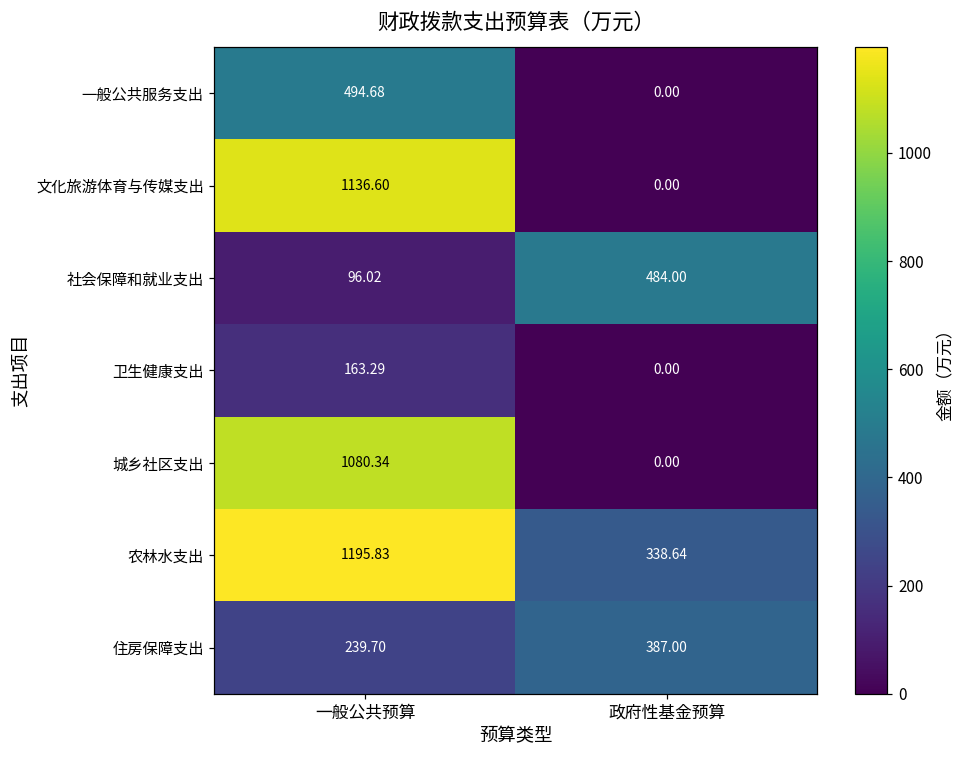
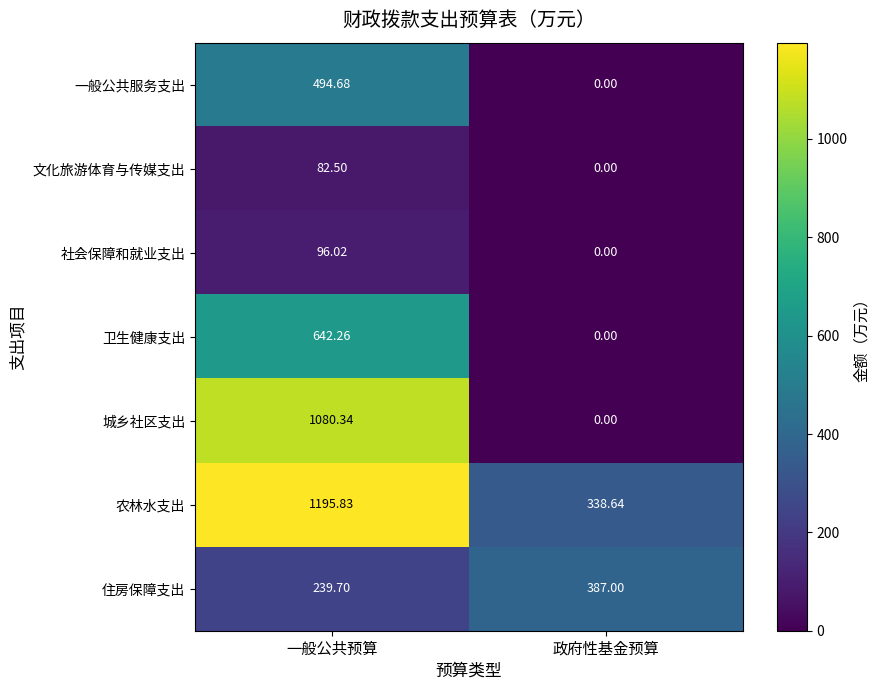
文化旅游体育与传媒支出, 一般公共预算: 1136.60 -> 82.50
社会保障和就业支出, 政府性基金预算: 484.00 -> 0.00
卫生健康支出, 一般公共预算: 163.29 -> 642.26
